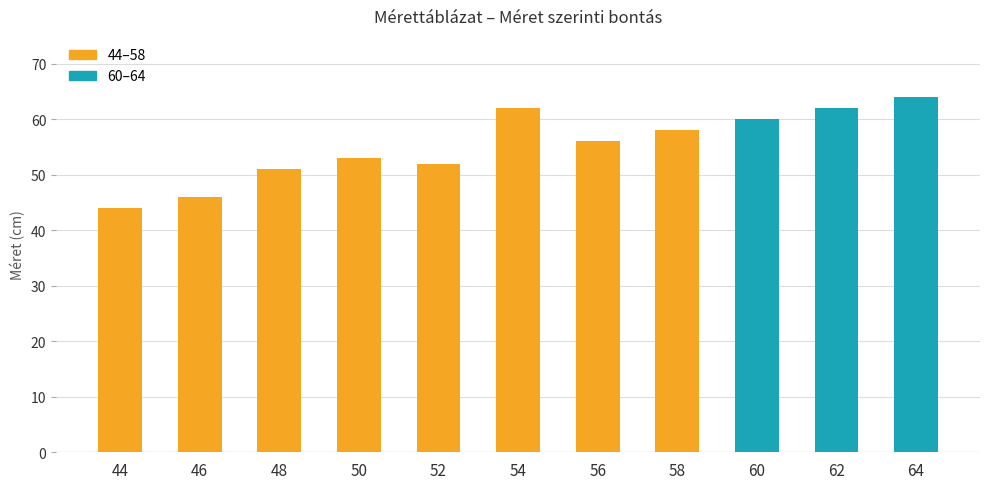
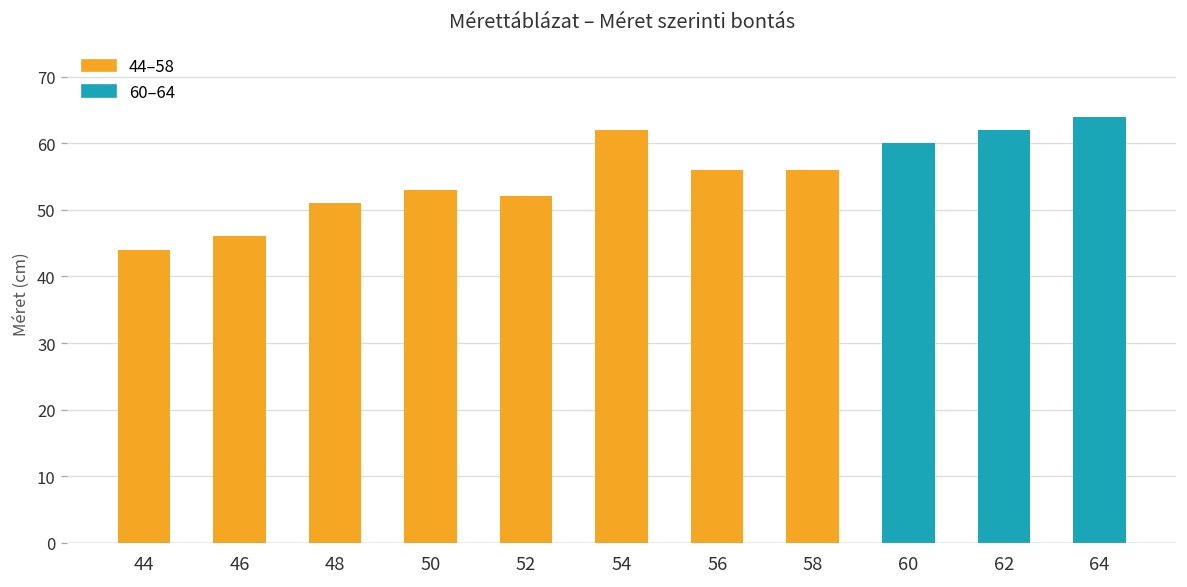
58: 58 -> 56
